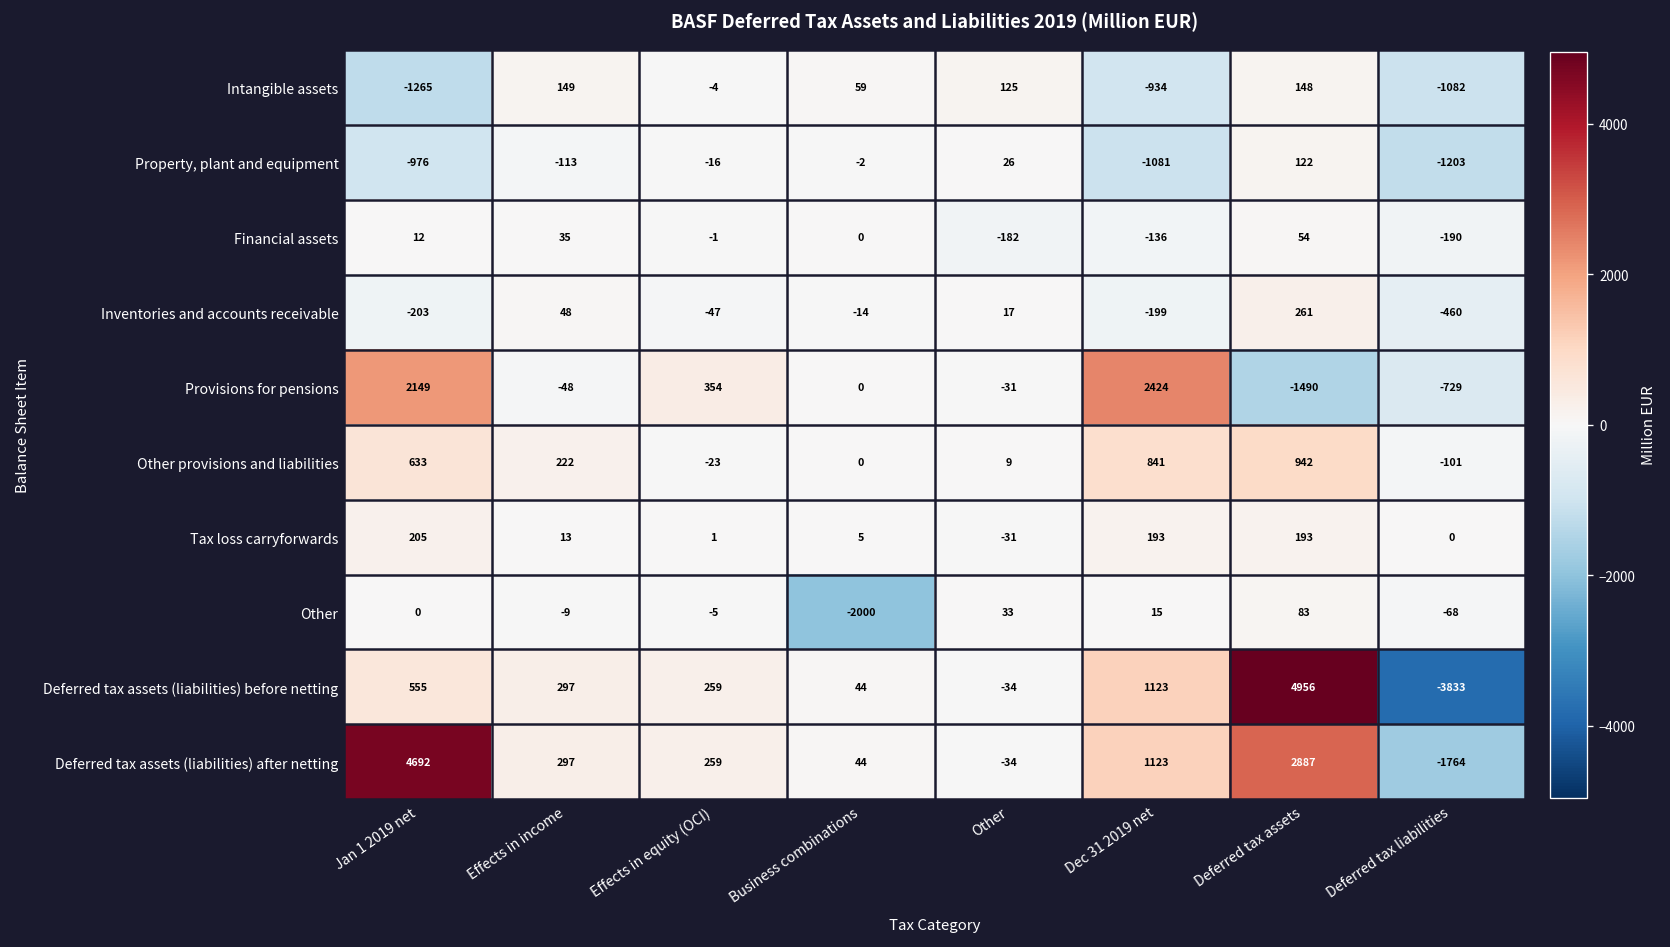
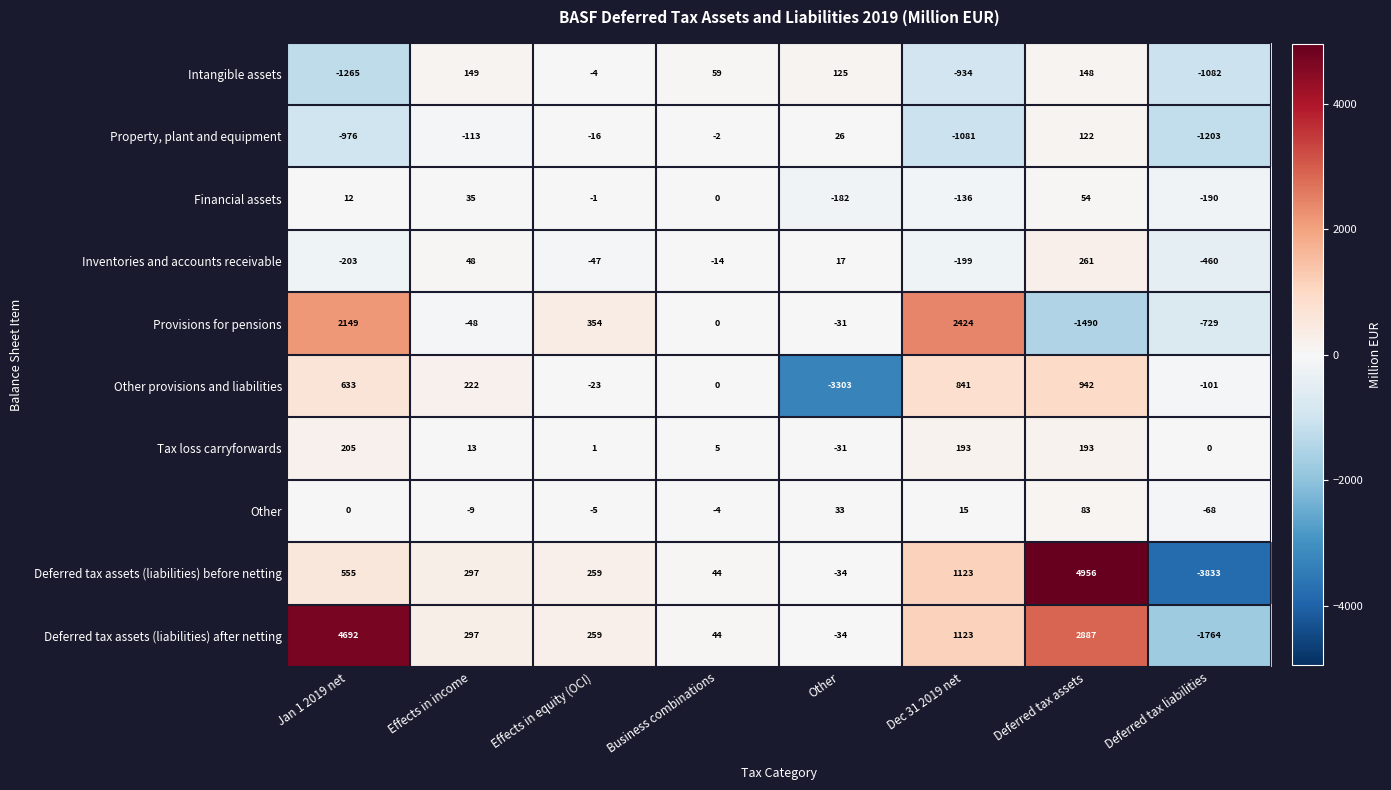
Other provisions and liabilities, Other: 9 -> -3303
Other, Business combinations: -2000 -> -4
